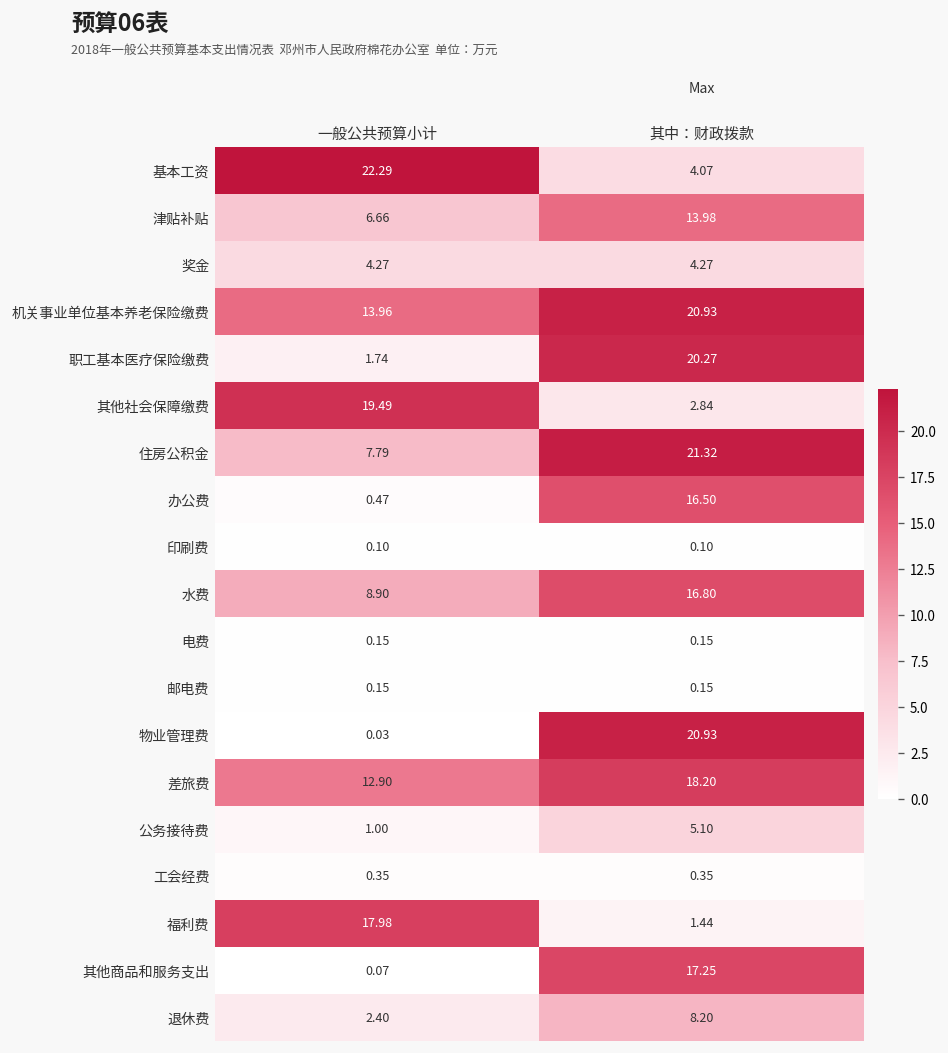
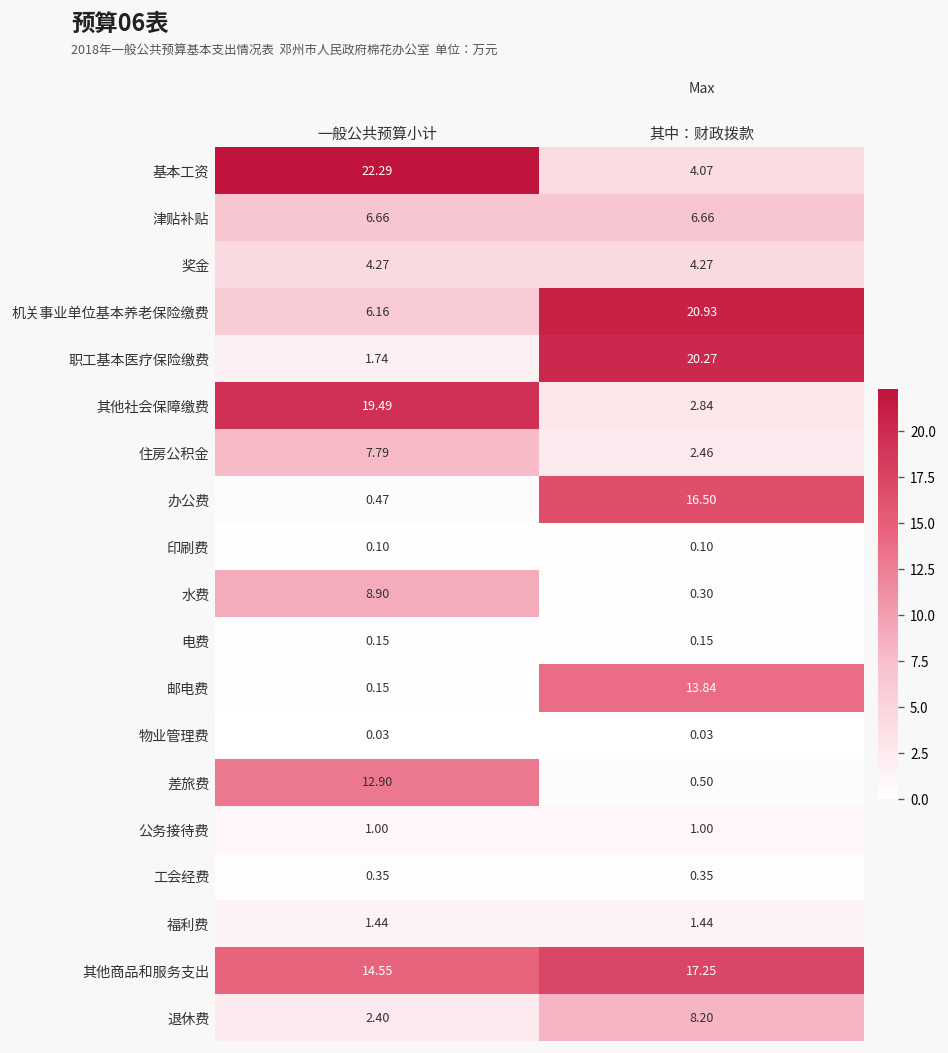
津贴补贴, 其中：财政拨款: 13.98 -> 6.66
机关事业单位基本养老保险缴费, 一般公共预算小计: 13.96 -> 6.16
住房公积金, 其中：财政拨款: 21.32 -> 2.46
水费, 其中：财政拨款: 16.80 -> 0.30
邮电费, 其中：财政拨款: 0.15 -> 13.84
物业管理费, 其中：财政拨款: 20.93 -> 0.03
差旅费, 其中：财政拨款: 18.20 -> 0.50
公务接待费, 其中：财政拨款: 5.10 -> 1.00
福利费, 一般公共预算小计: 17.98 -> 1.44
其他商品和服务支出, 一般公共预算小计: 0.07 -> 14.55
